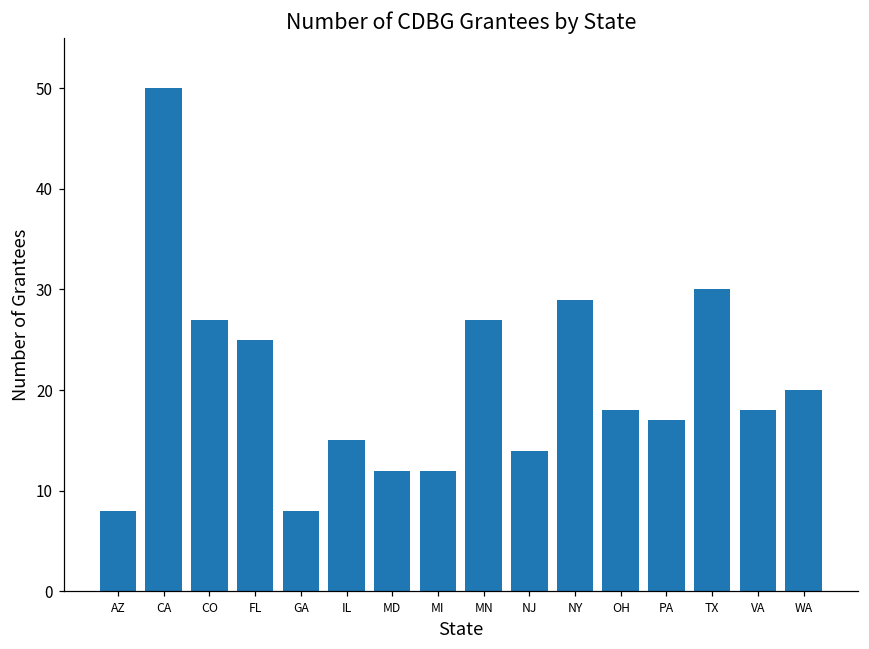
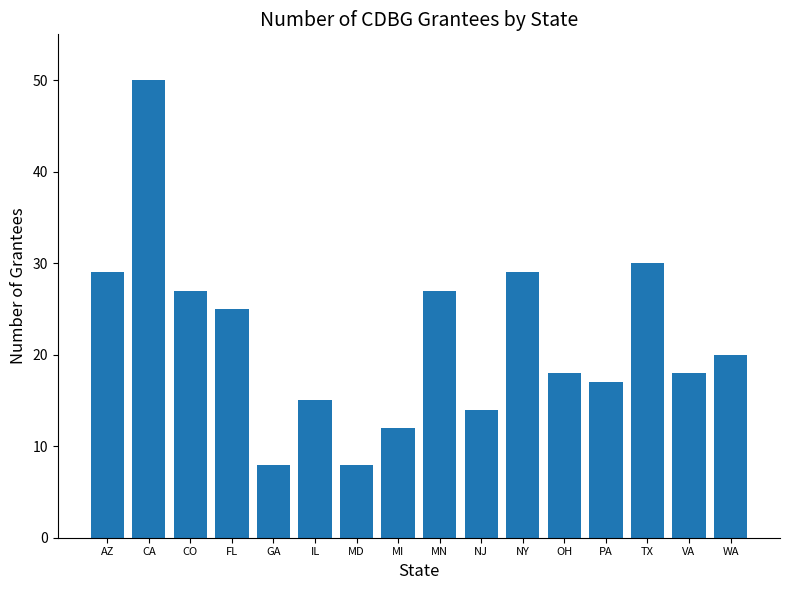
AZ: 8 -> 29
MD: 12 -> 8
